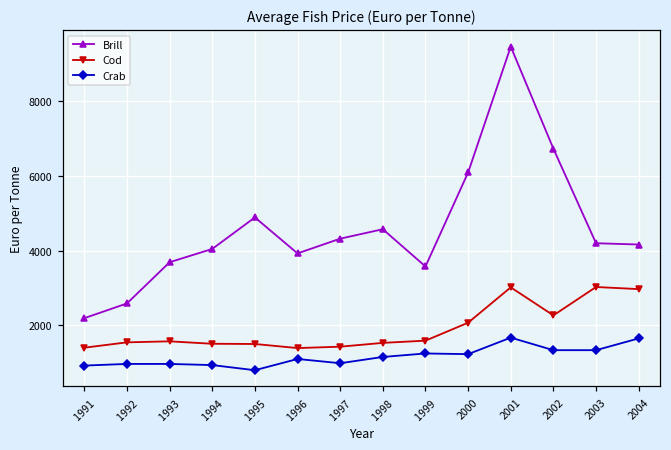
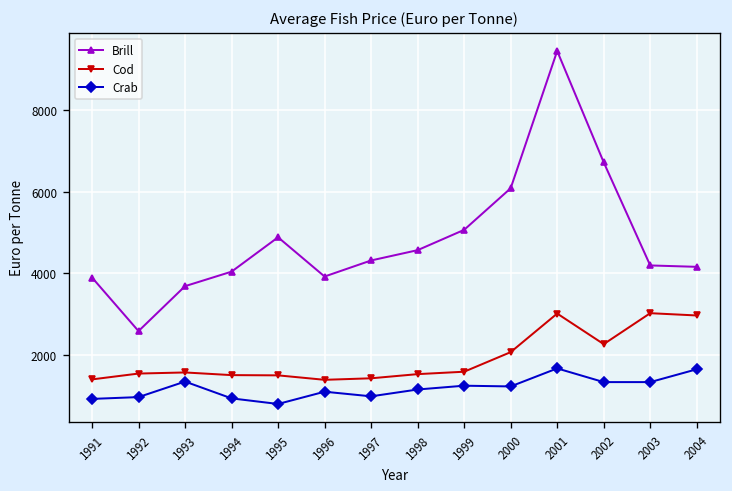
Brill, 1991: 2200 -> 3900
Crab, 1993: 1000 -> 1400
Brill, 1999: 3600 -> 5100
